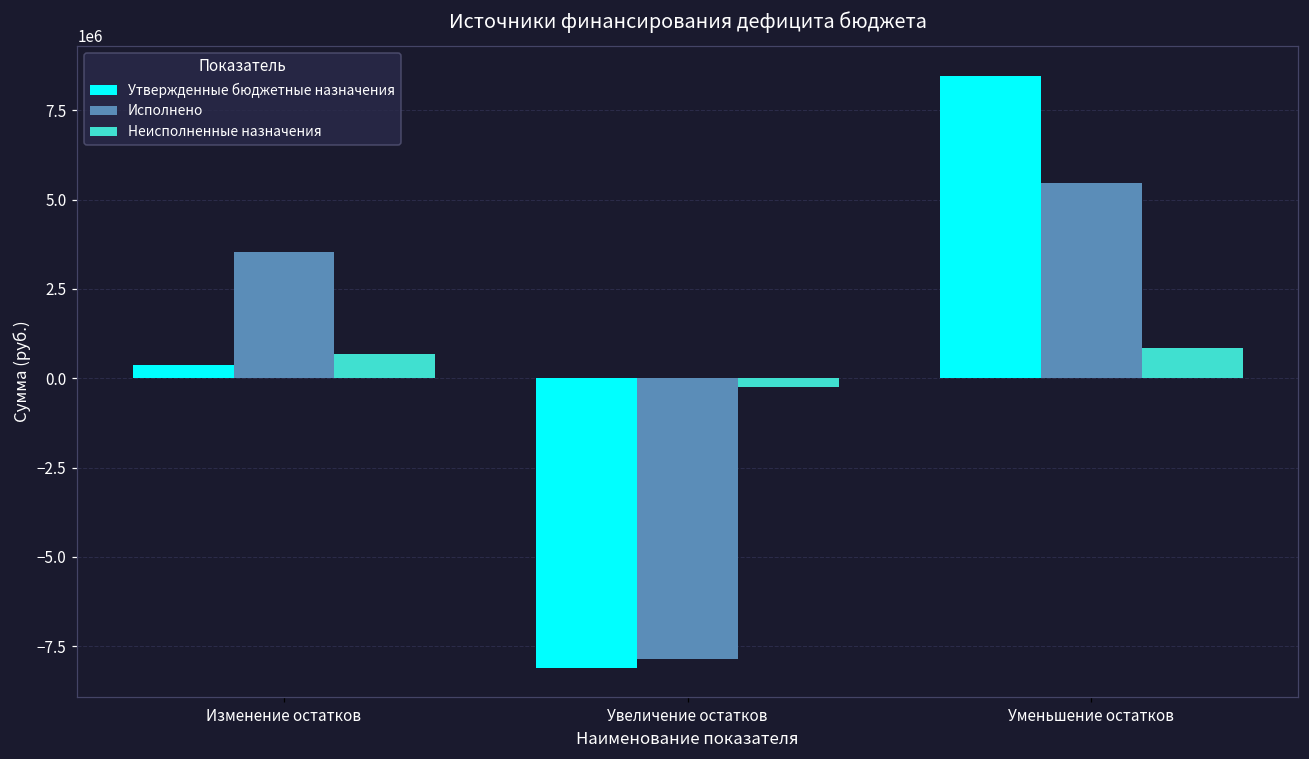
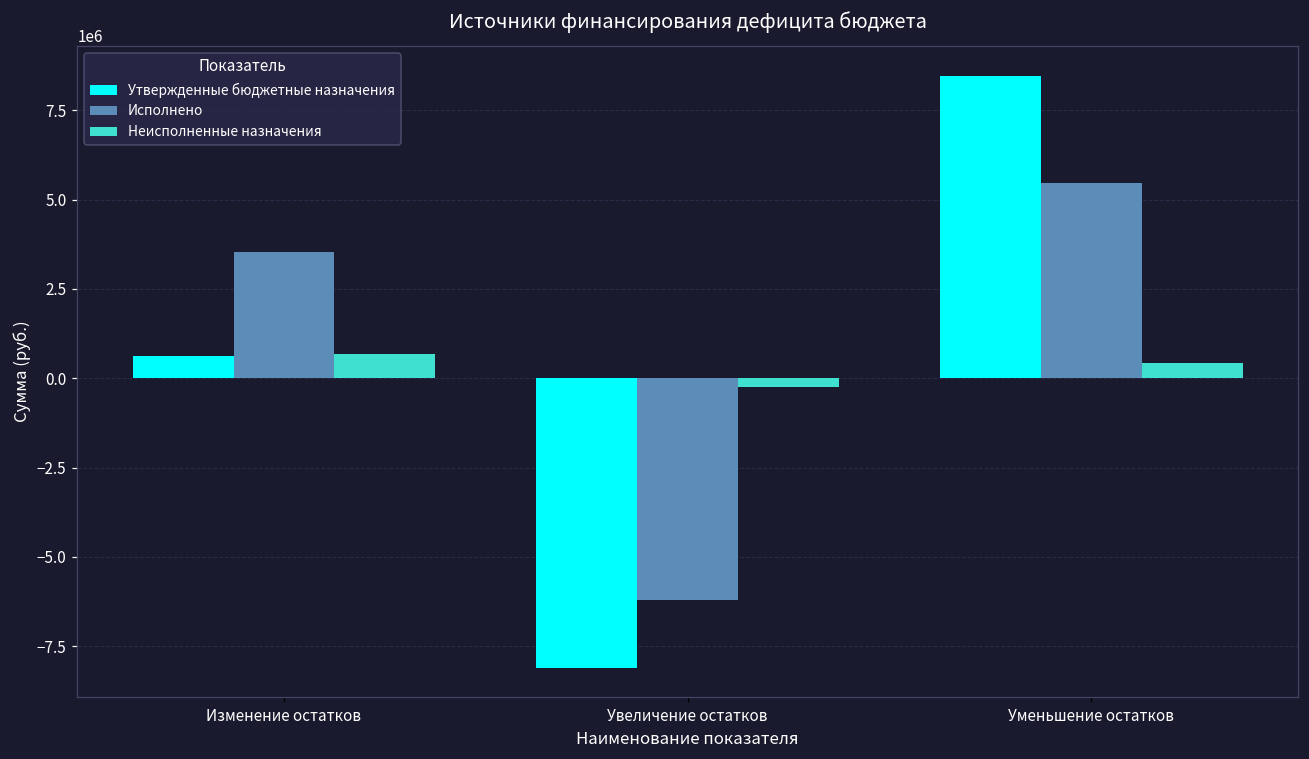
Утвержденные бюджетные назначения, Изменение остатков: 400000 -> 600000
Исполнено, Увеличение остатков: -7900000 -> -6200000
Неисполненные назначения, Уменьшение остатков: 900000 -> 400000
